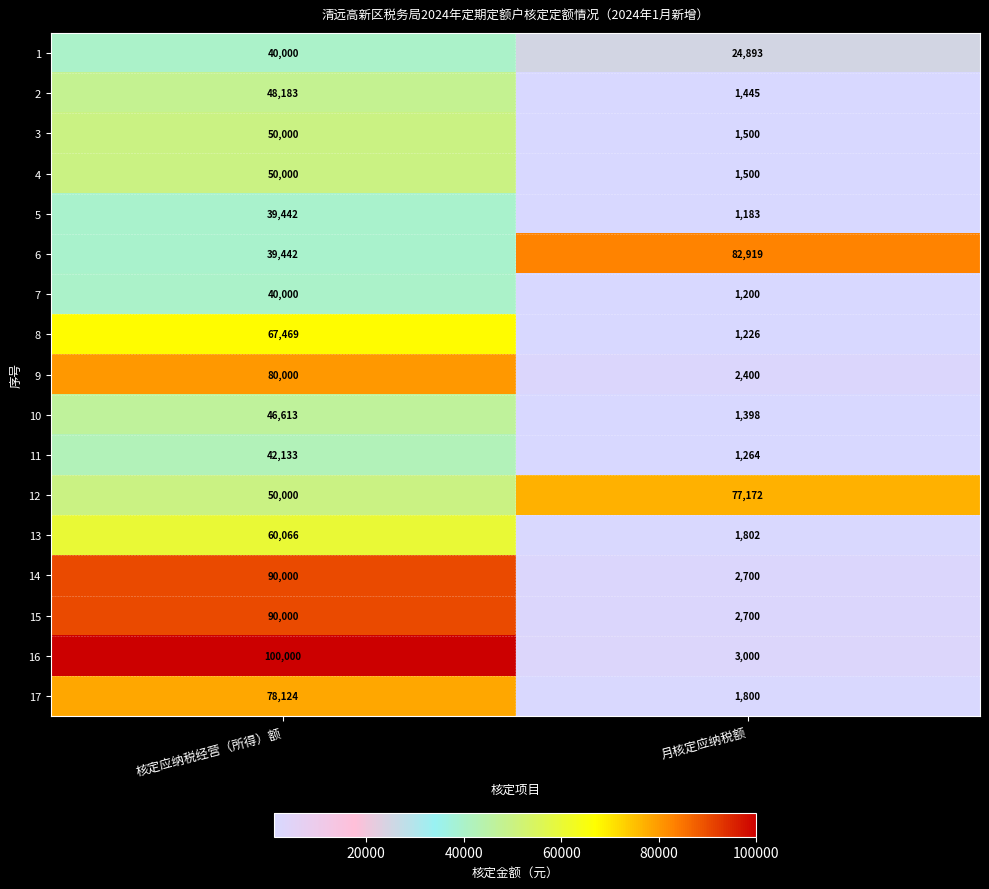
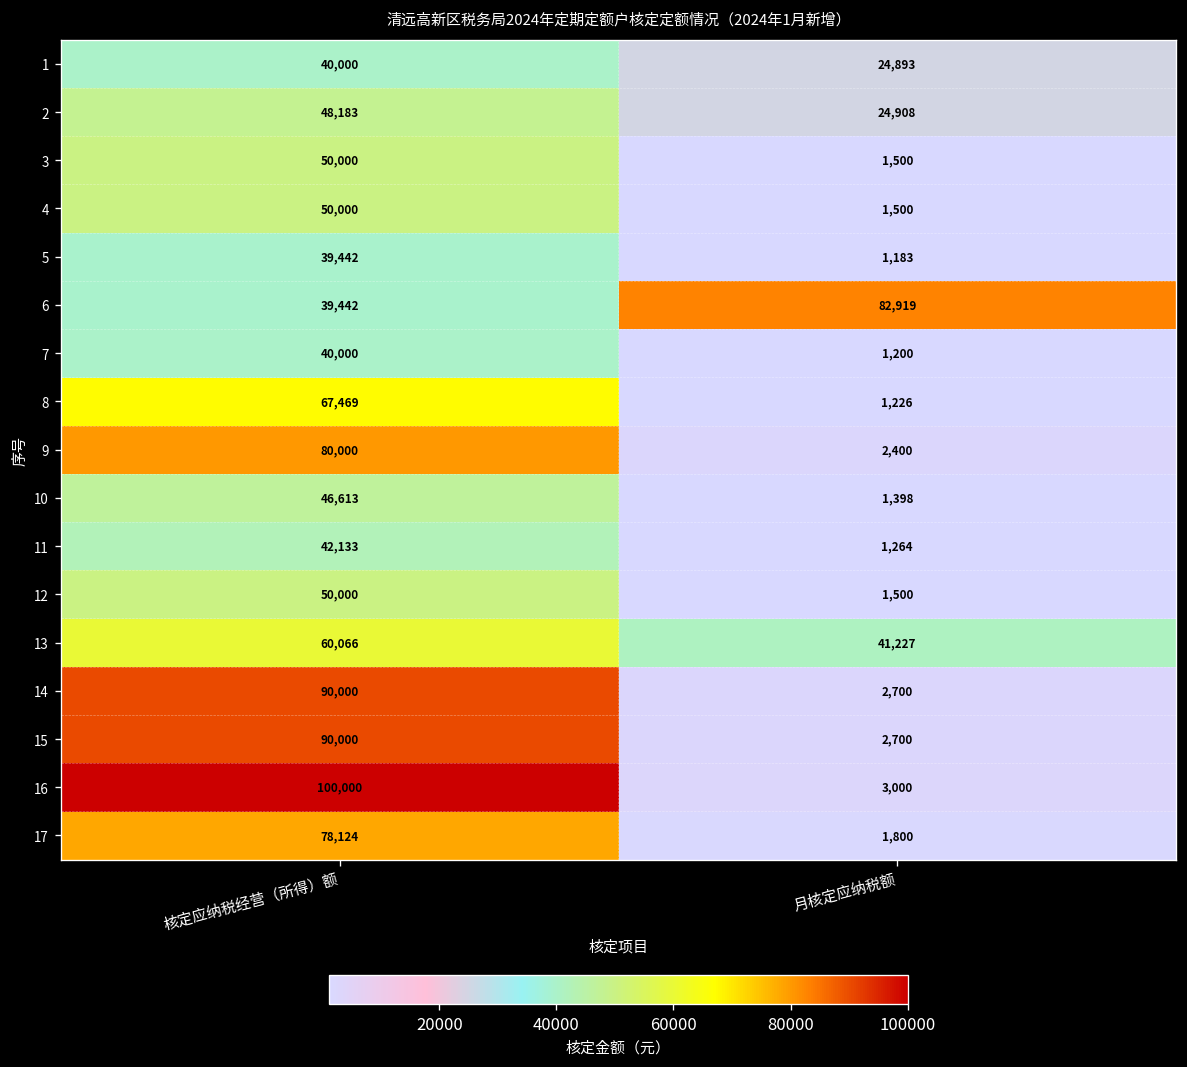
2, 月核定应纳税额: 1,445 -> 24,908
12, 月核定应纳税额: 77,172 -> 1,500
13, 月核定应纳税额: 1,802 -> 41,227
